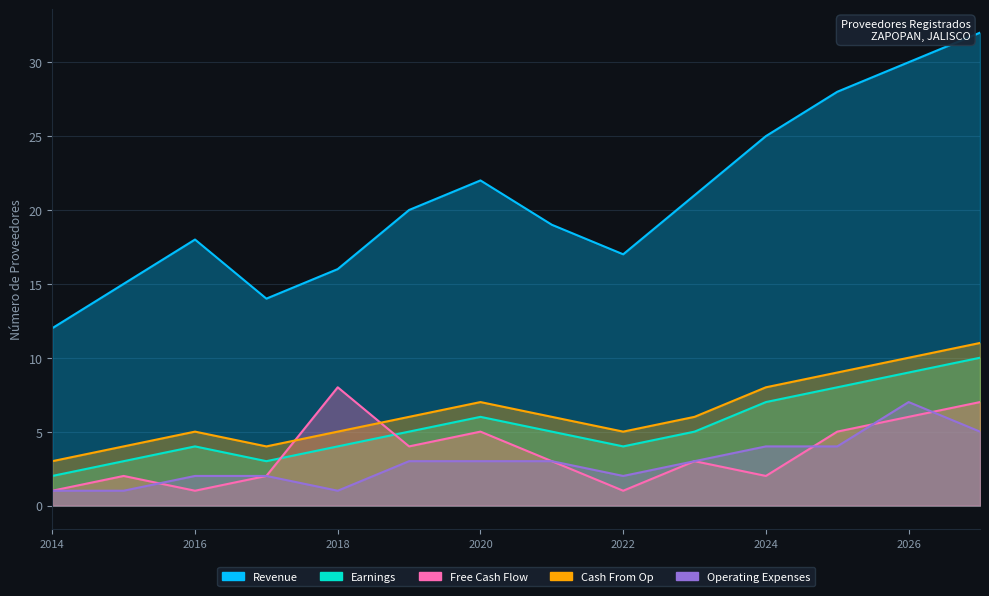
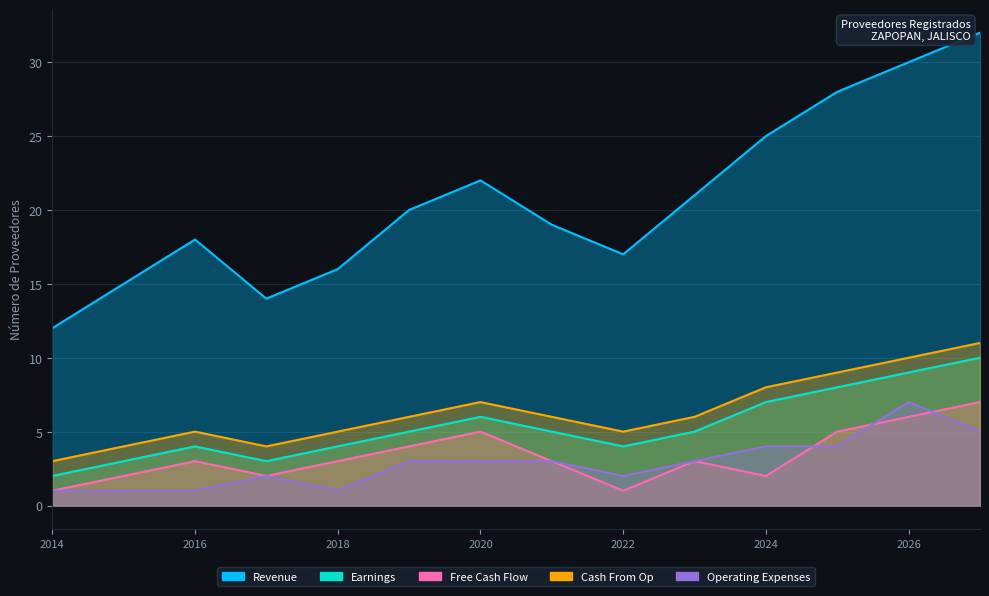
Free Cash Flow, 2016: 1 -> 3
Operating Expenses, 2016: 2 -> 1
Free Cash Flow, 2018: 8 -> 3
